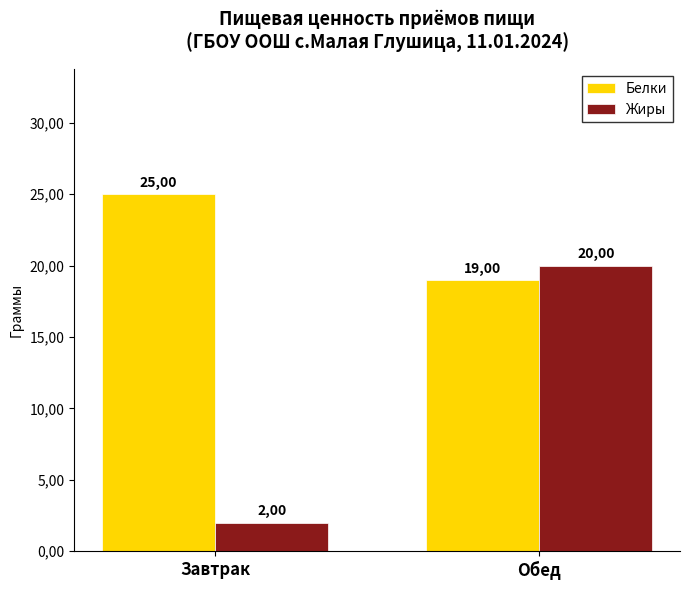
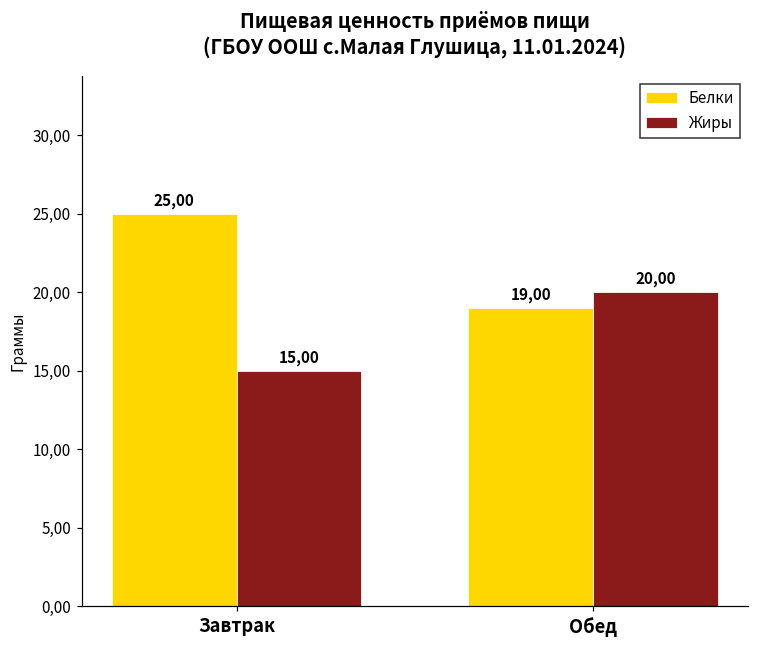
Жиры, Завтрак: 2,00 -> 15,00
